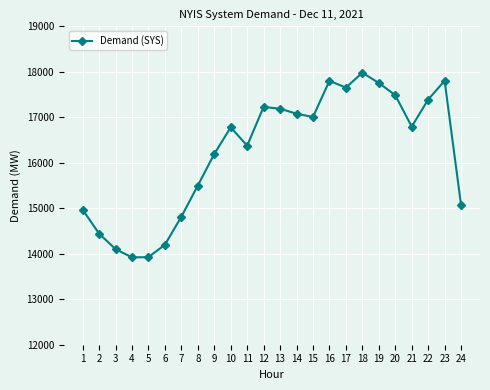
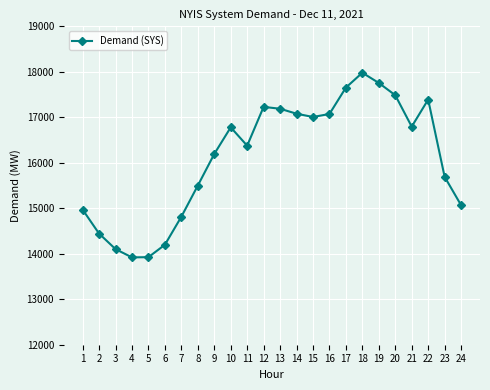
16: 17800 -> 17100
23: 17800 -> 15700
